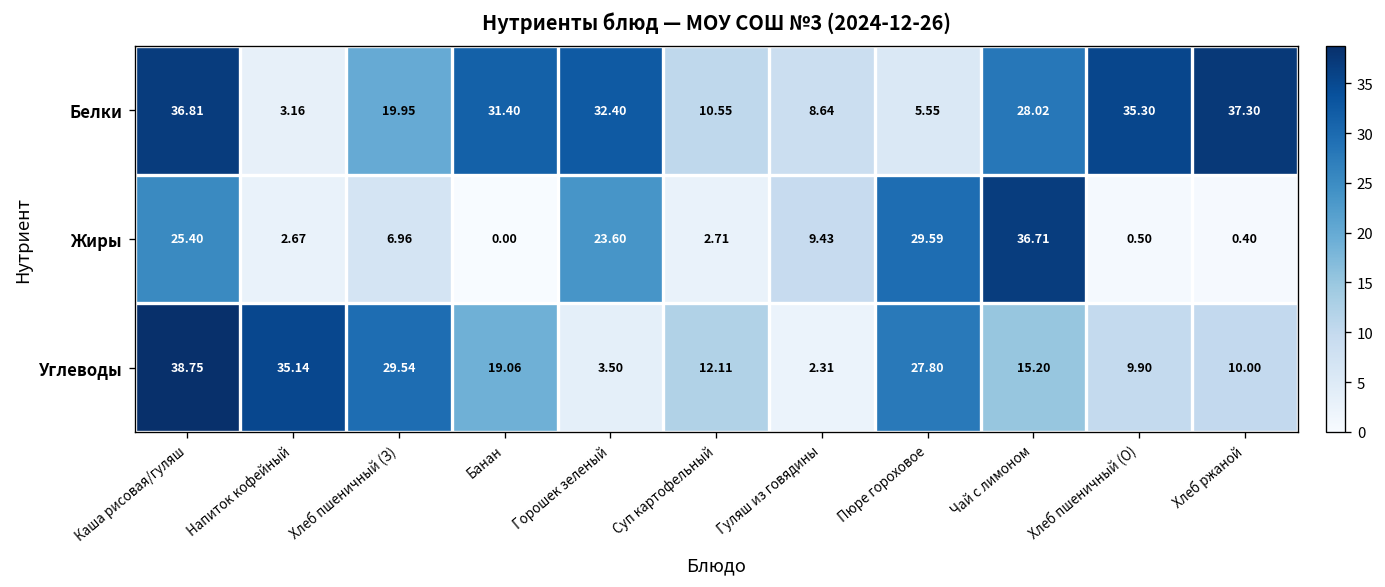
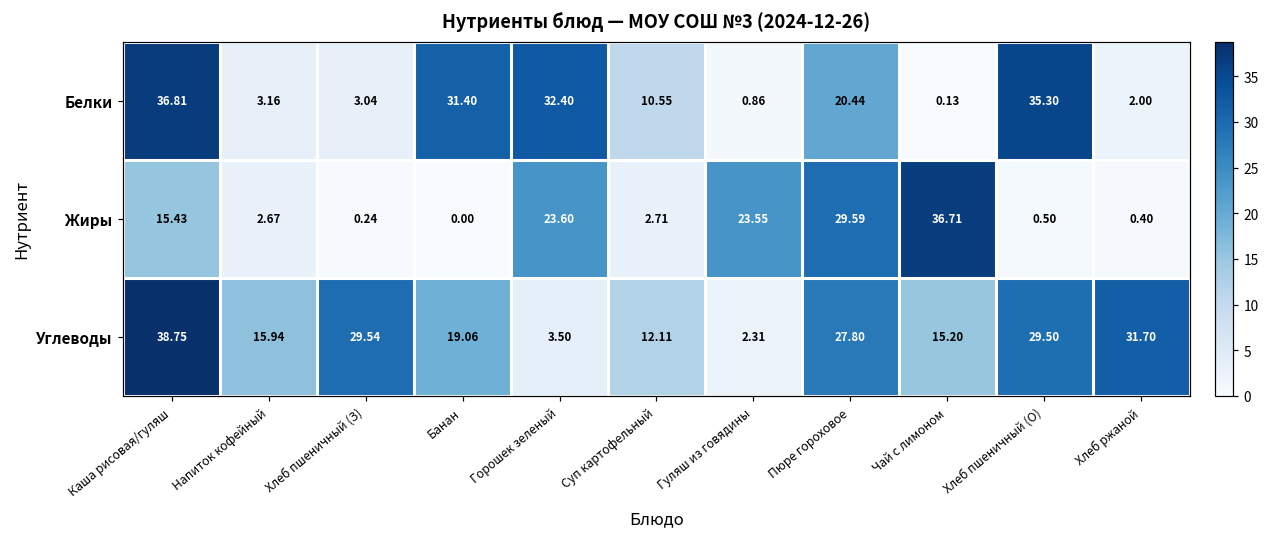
Белки, Хлеб пшеничный (З): 19.95 -> 3.04
Белки, Гуляш из говядины: 8.64 -> 0.86
Белки, Пюре гороховое: 5.55 -> 20.44
Белки, Чай с лимоном: 28.02 -> 0.13
Белки, Хлеб ржаной: 37.30 -> 2.00
Жиры, Каша рисовая/гуляш: 25.40 -> 15.43
Жиры, Хлеб пшеничный (З): 6.96 -> 0.24
Жиры, Гуляш из говядины: 9.43 -> 23.55
Углеводы, Напиток кофейный: 35.14 -> 15.94
Углеводы, Хлеб пшеничный (О): 9.90 -> 29.50
Углеводы, Хлеб ржаной: 10.00 -> 31.70
